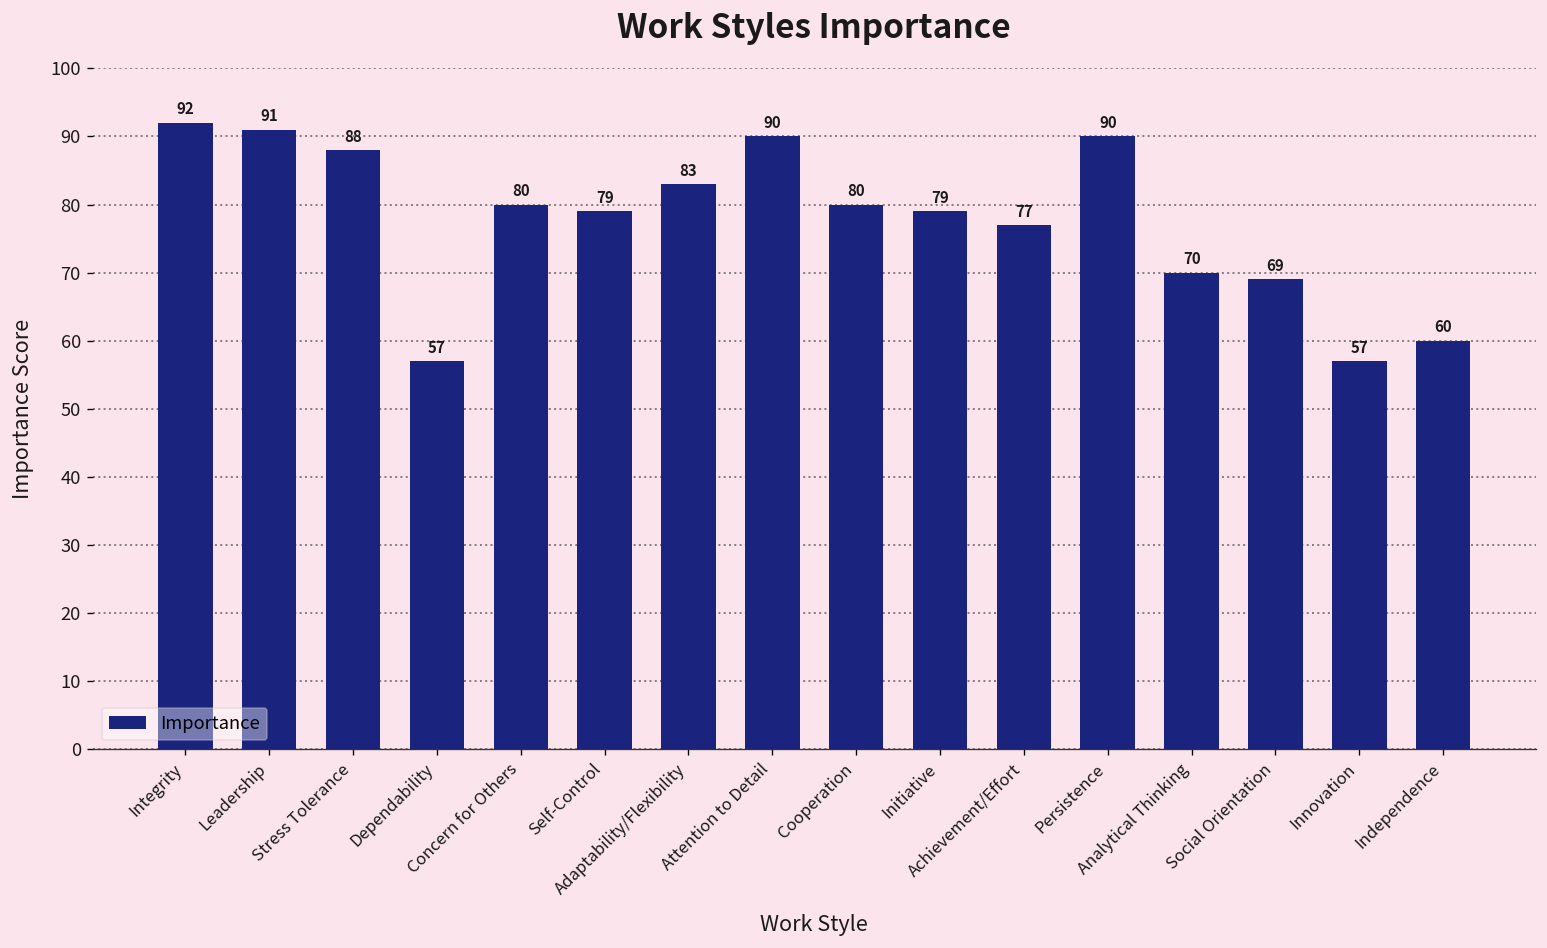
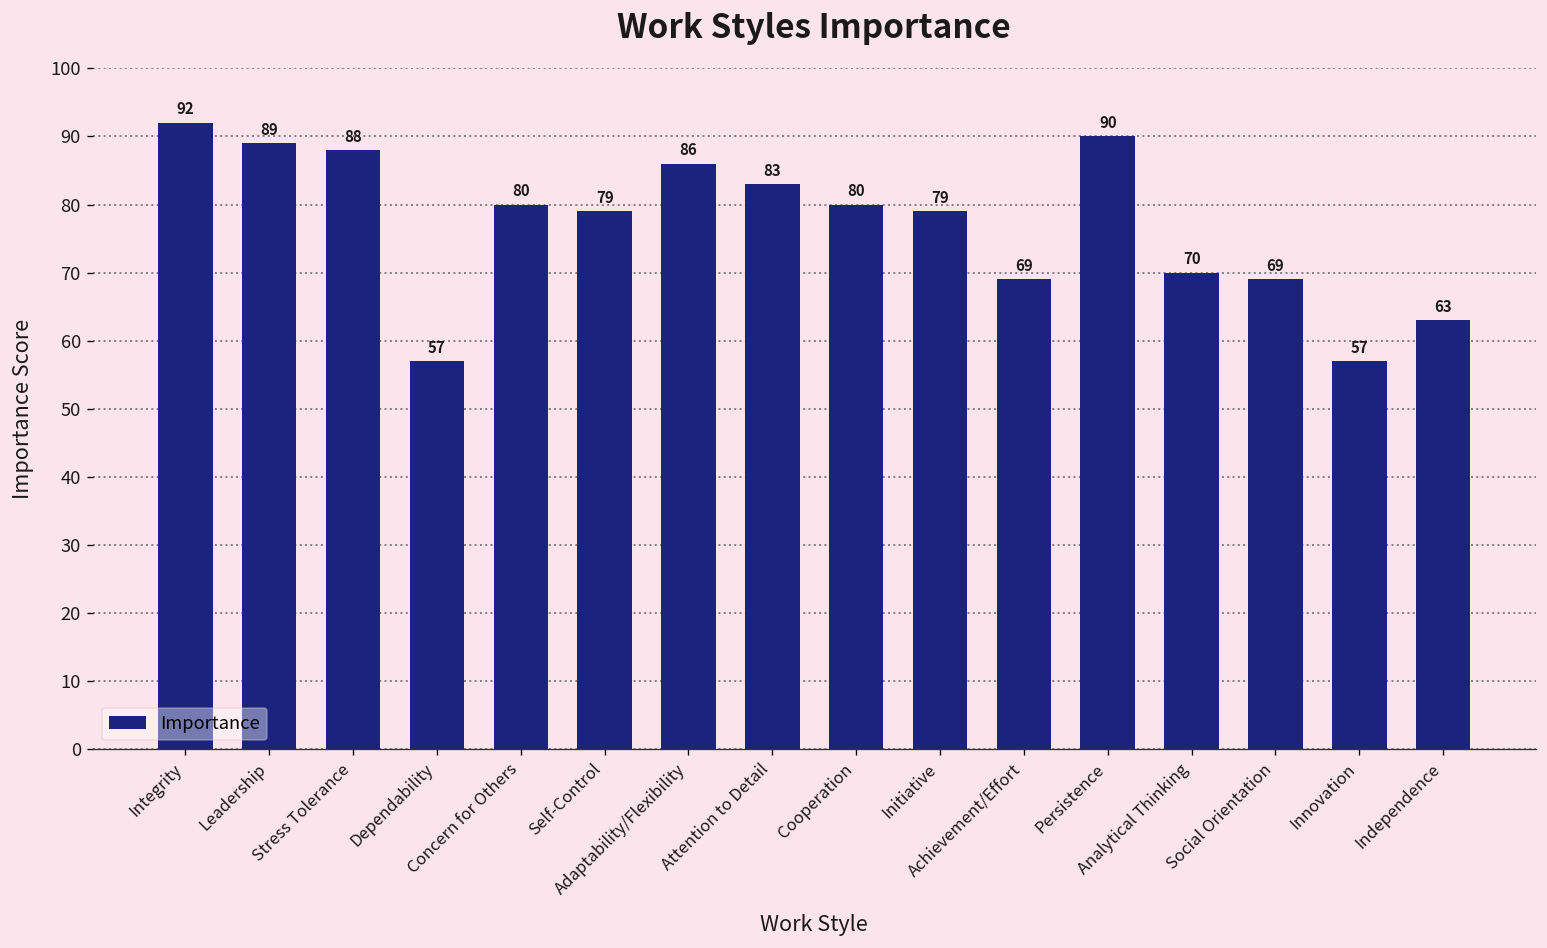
Leadership: 91 -> 89
Adaptability/Flexibility: 83 -> 86
Attention to Detail: 90 -> 83
Achievement/Effort: 77 -> 69
Independence: 60 -> 63
